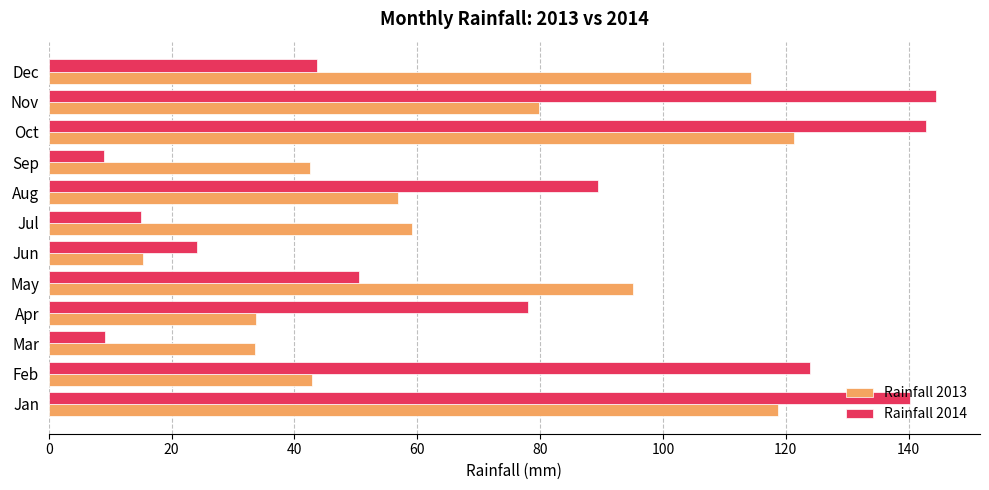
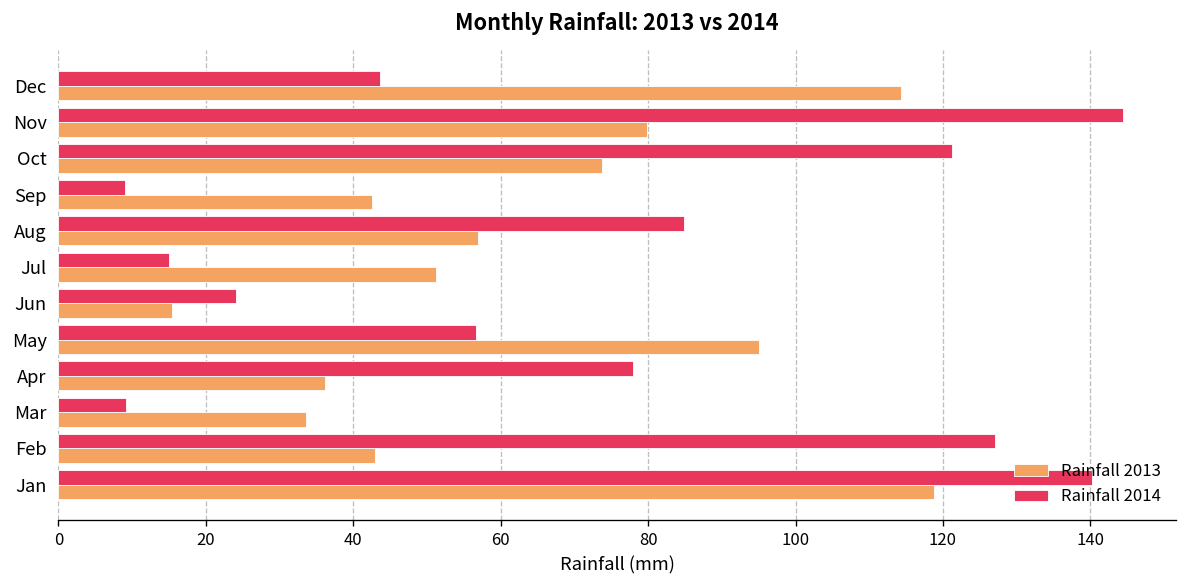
Rainfall 2014, Oct: 143 -> 121
Rainfall 2013, Oct: 121 -> 74
Rainfall 2014, Aug: 90 -> 85
Rainfall 2013, Jul: 59 -> 51
Rainfall 2014, May: 51 -> 57
Rainfall 2013, Apr: 34 -> 36
Rainfall 2014, Feb: 124 -> 127
